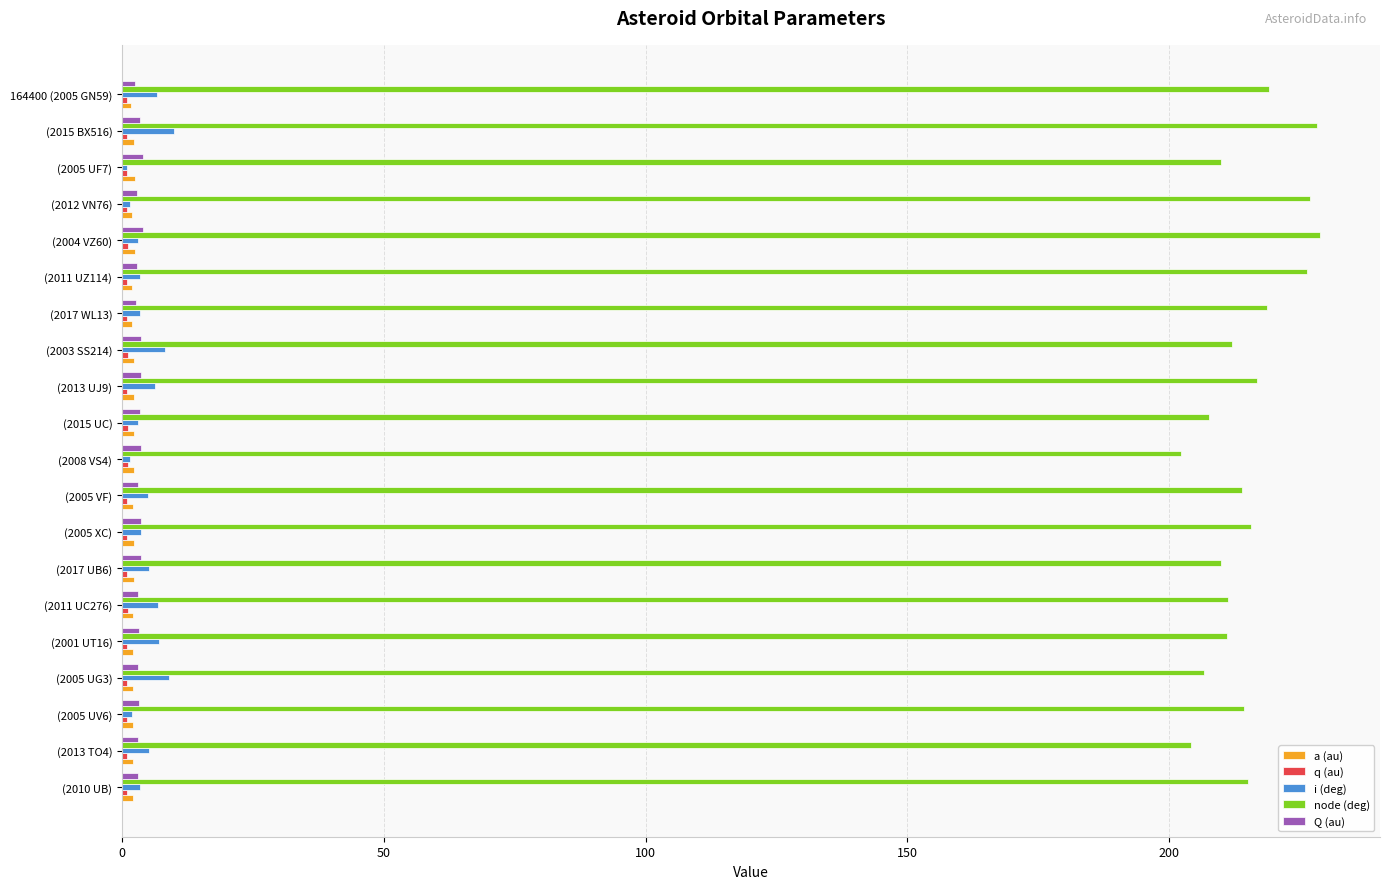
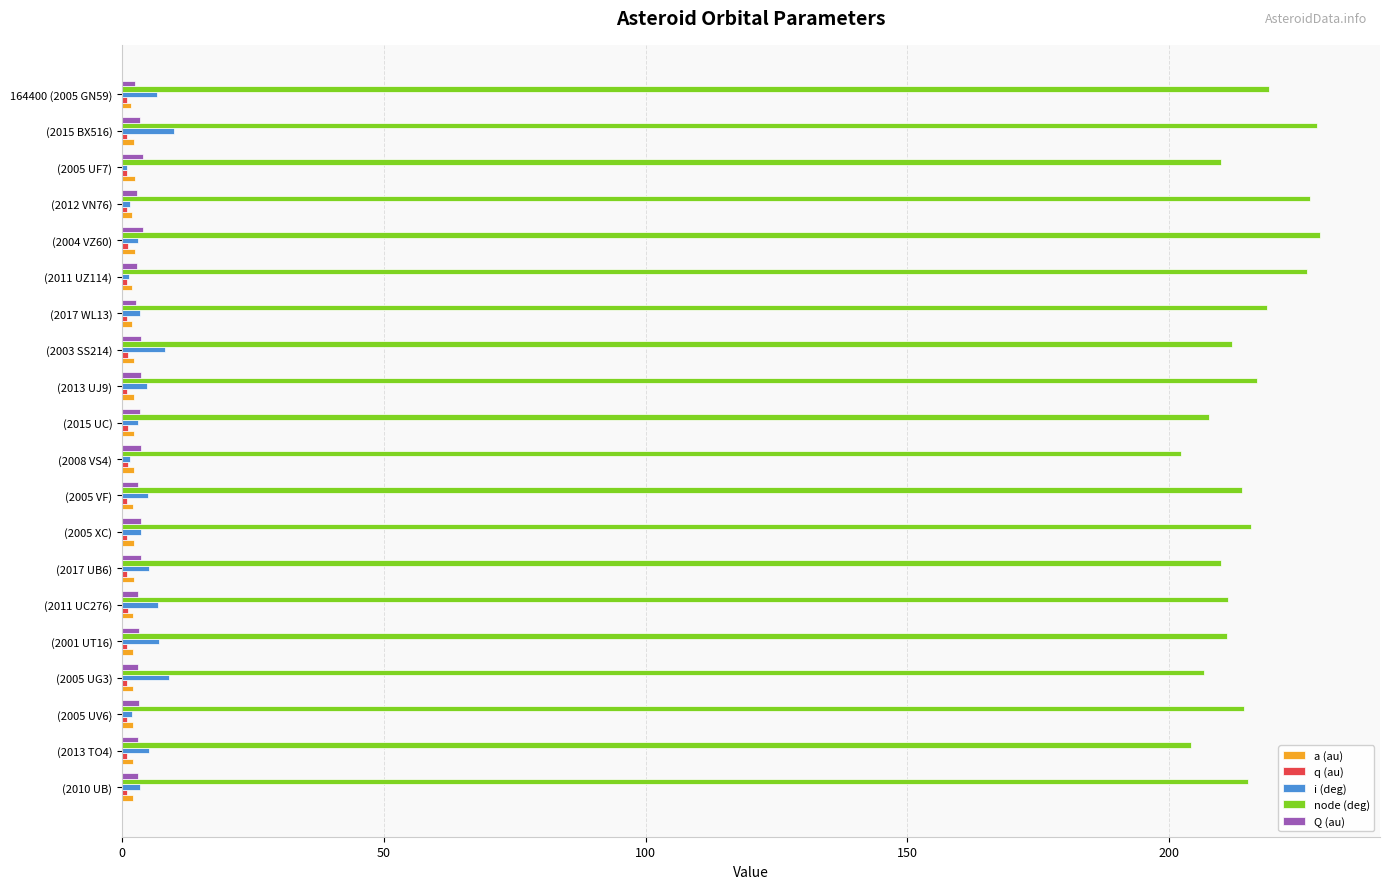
i (deg), (2011 UZ114): 3 -> 1
i (deg), (2013 UJ9): 6 -> 5
